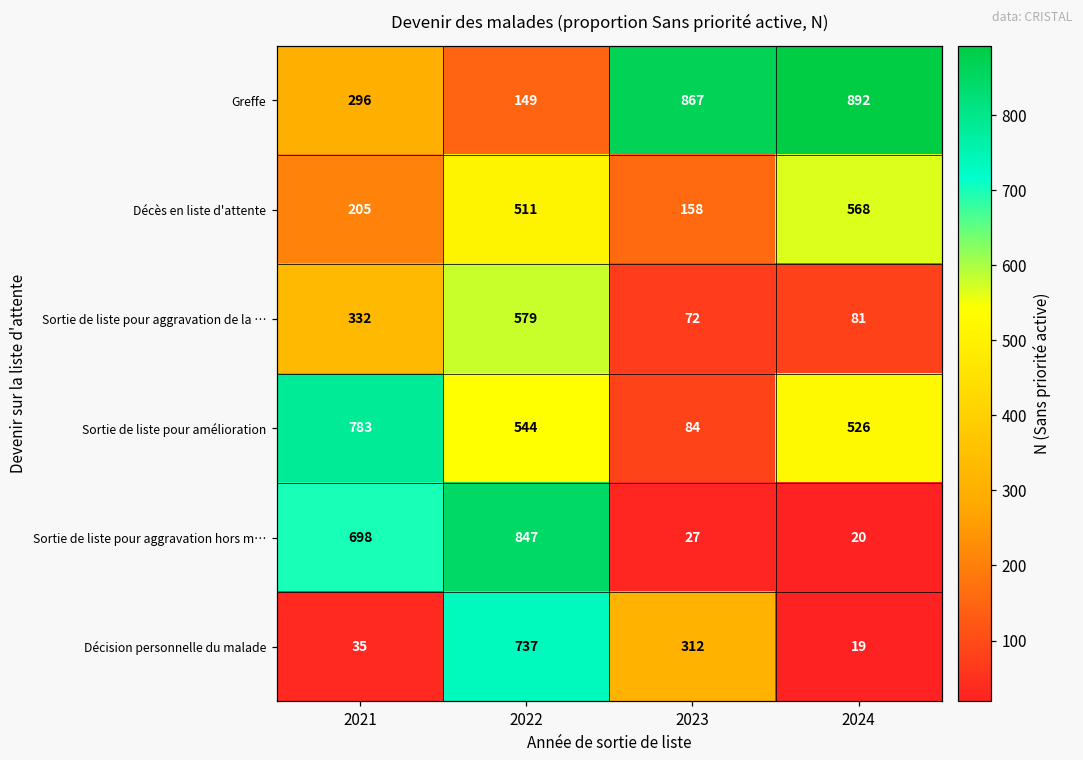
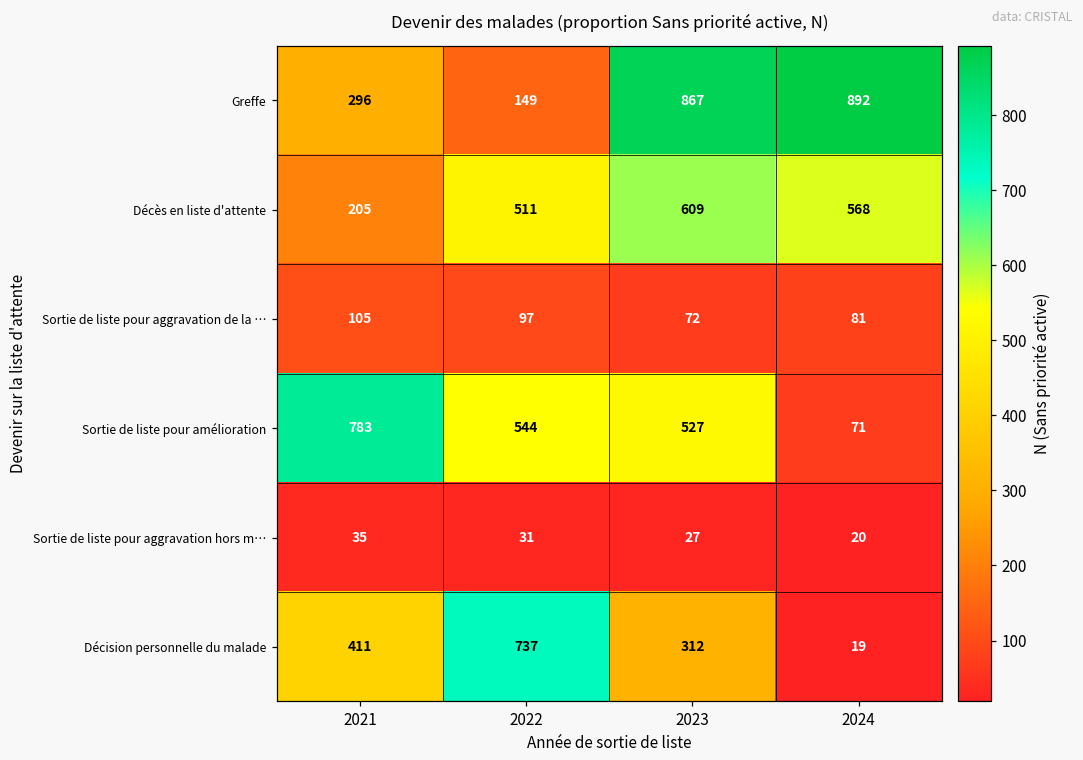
Décès en liste d'attente, 2023: 158 -> 609
Sortie de liste pour aggravation de la …, 2021: 332 -> 105
Sortie de liste pour aggravation de la …, 2022: 579 -> 97
Sortie de liste pour amélioration, 2023: 84 -> 527
Sortie de liste pour amélioration, 2024: 526 -> 71
Sortie de liste pour aggravation hors m…, 2021: 698 -> 35
Sortie de liste pour aggravation hors m…, 2022: 847 -> 31
Décision personnelle du malade, 2021: 35 -> 411
